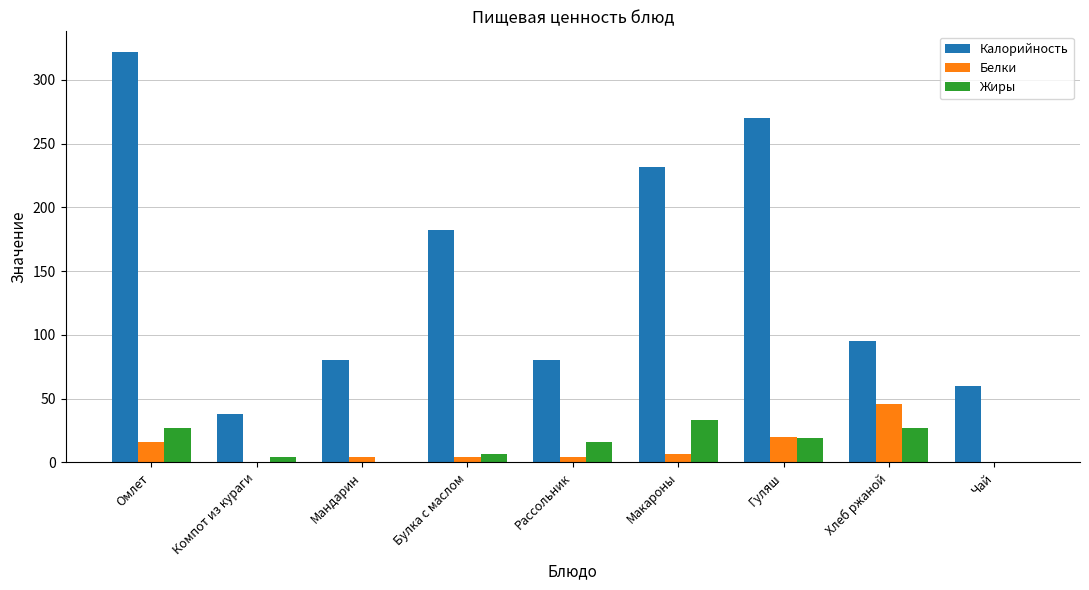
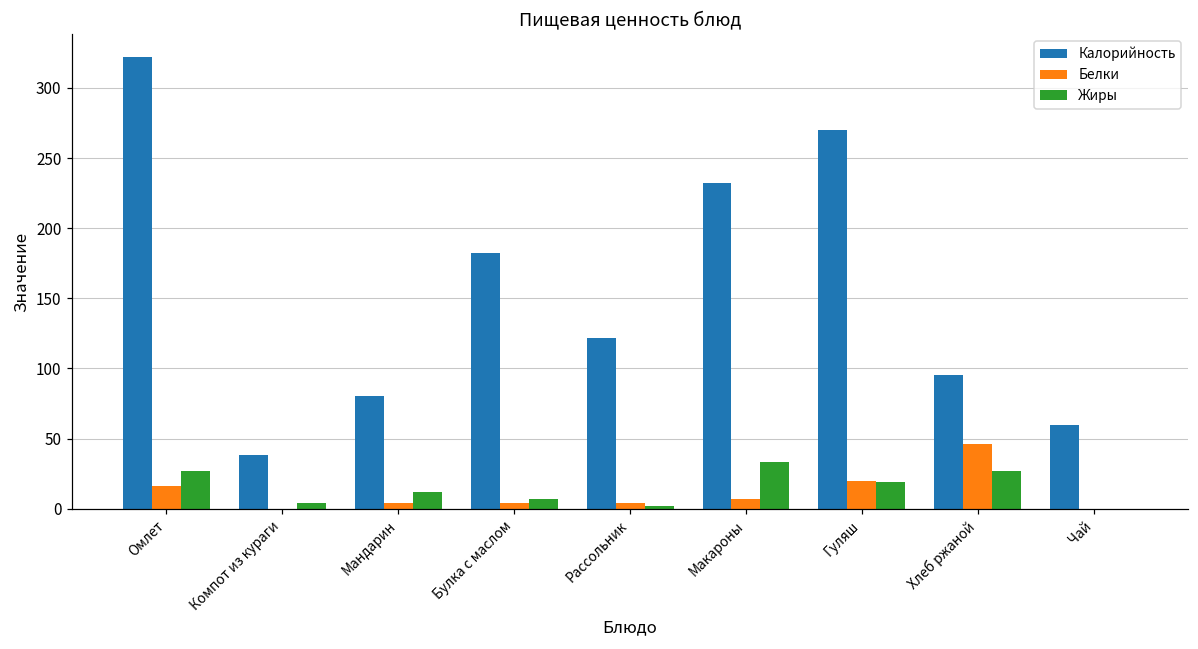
Жиры, Мандарин: 0 -> 12
Калорийность, Рассольник: 80 -> 122
Жиры, Рассольник: 16 -> 2
